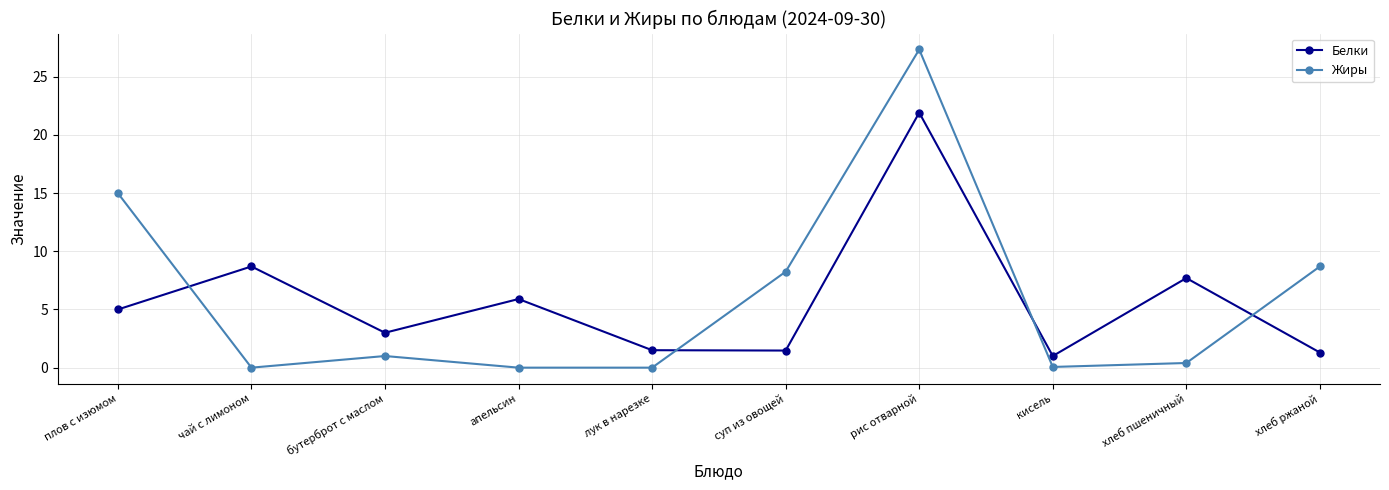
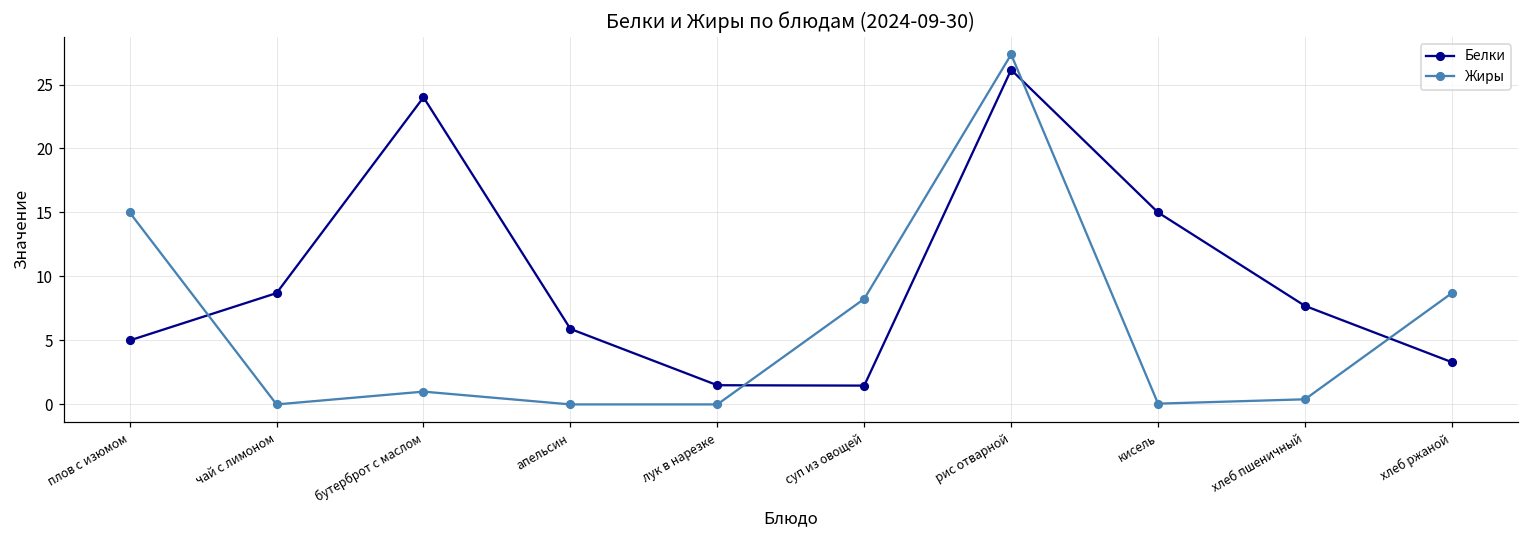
Белки, бутерброт с маслом: 3 -> 24
Белки, рис отварной: 21.9 -> 26.2
Белки, кисель: 1 -> 15
Белки, хлеб ржаной: 1.3 -> 3.3
